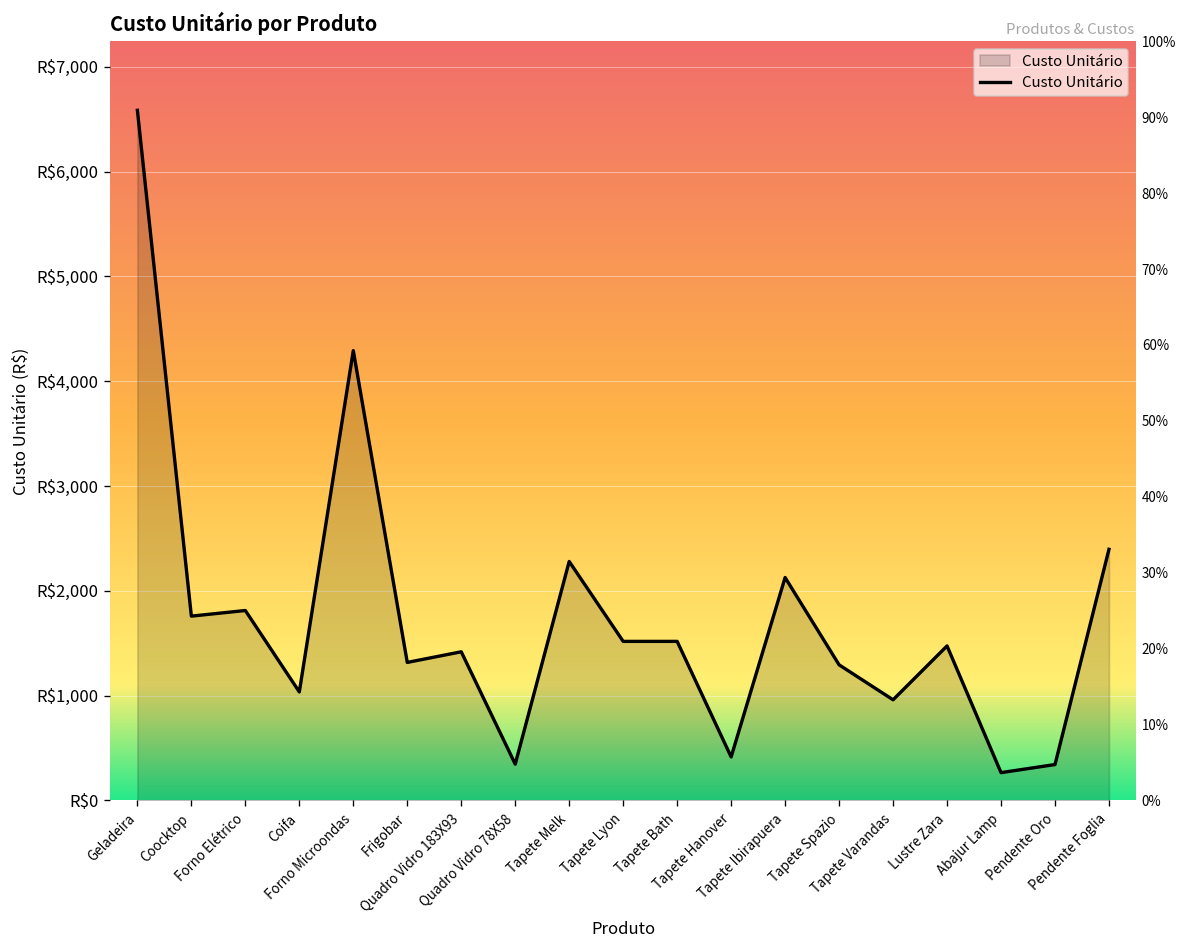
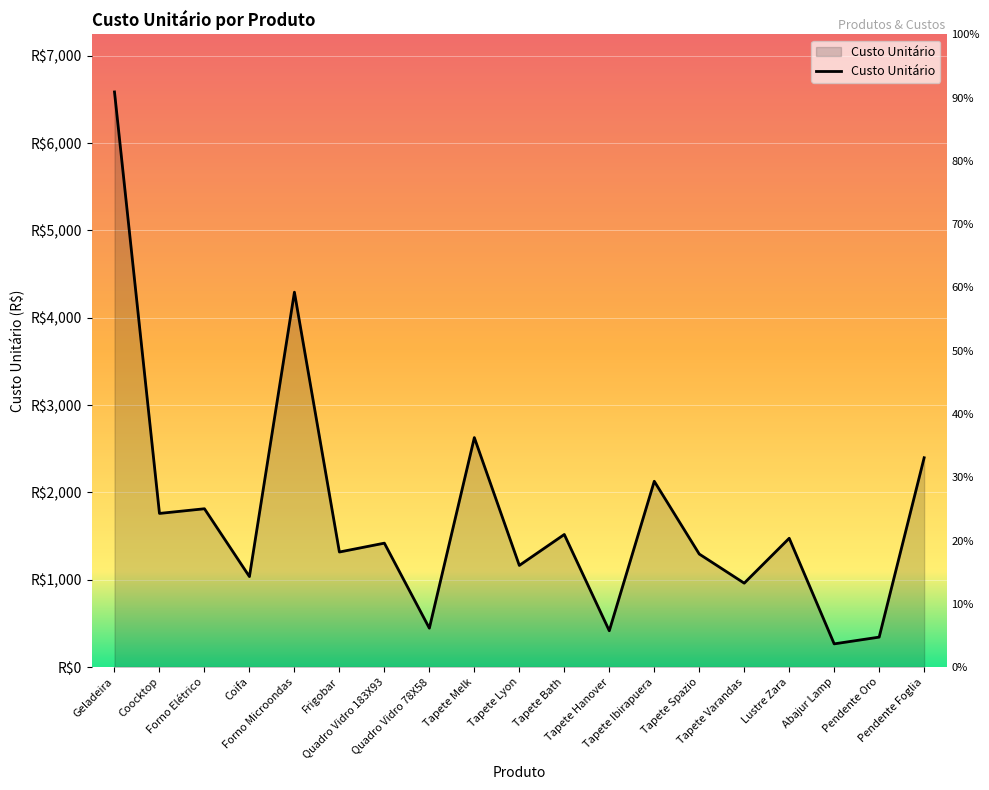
Quadro Vidro 78X58: R$300 -> R$400
Tapete Melk: R$2,300 -> R$2,600
Tapete Lyon: R$1,500 -> R$1,200
